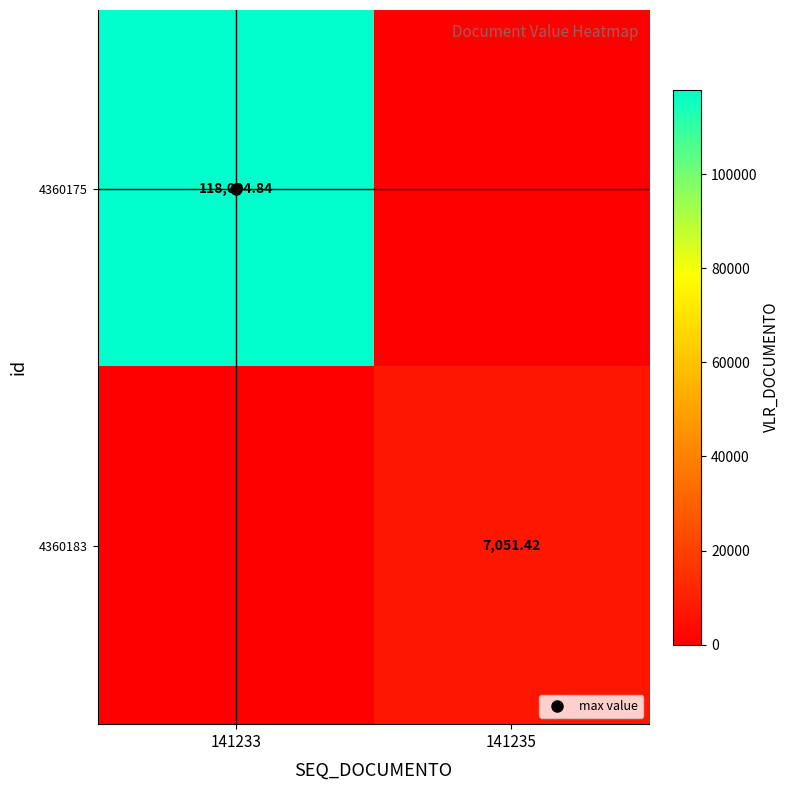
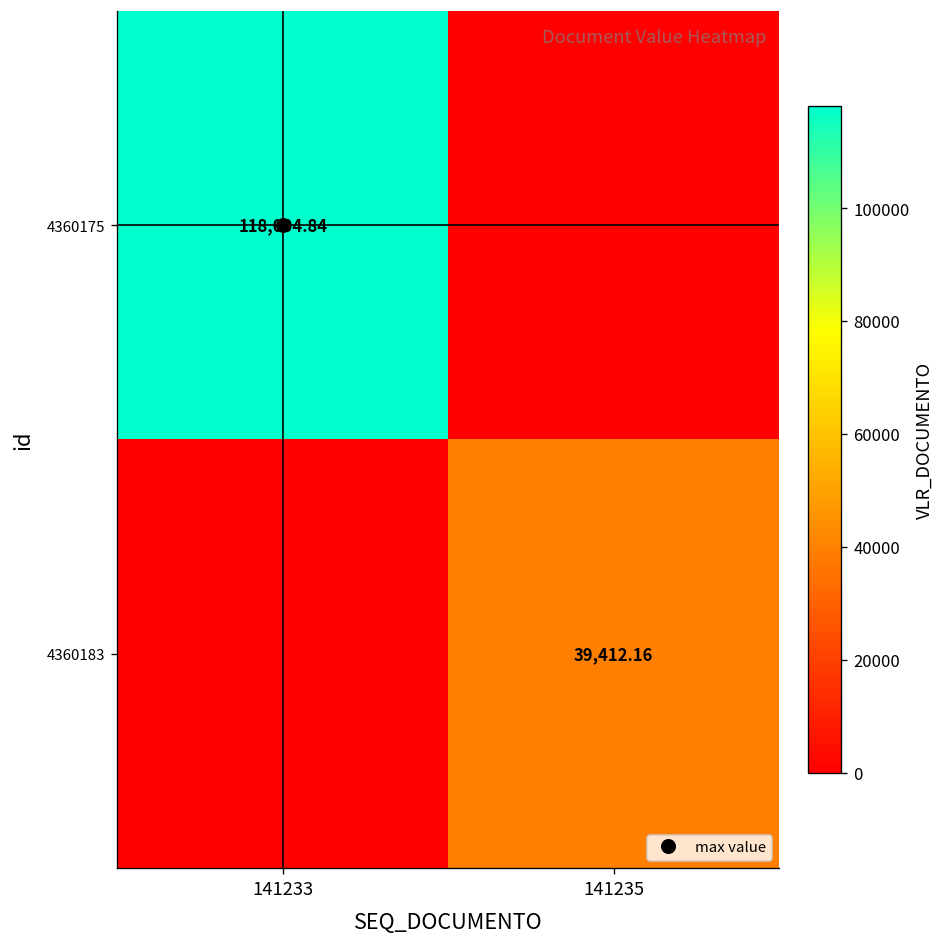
4360183, 141235: 7,051.42 -> 39,412.16
